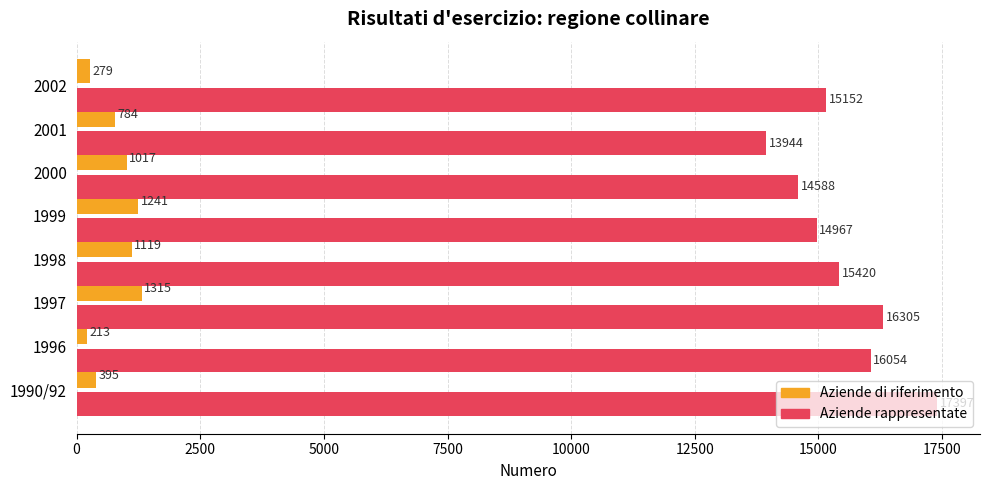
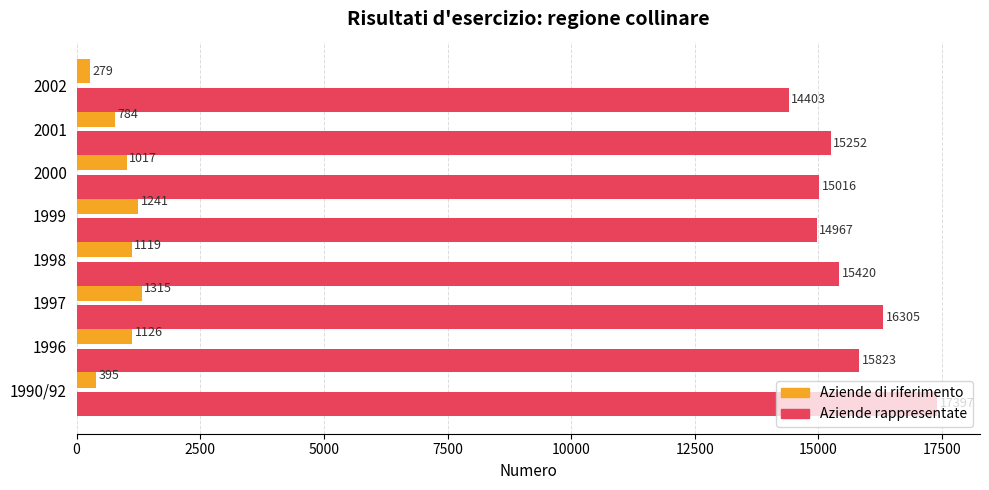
Aziende rappresentate, 2002: 15152 -> 14403
Aziende rappresentate, 2001: 13944 -> 15252
Aziende rappresentate, 2000: 14588 -> 15016
Aziende di riferimento, 1996: 213 -> 1126
Aziende rappresentate, 1996: 16054 -> 15823
